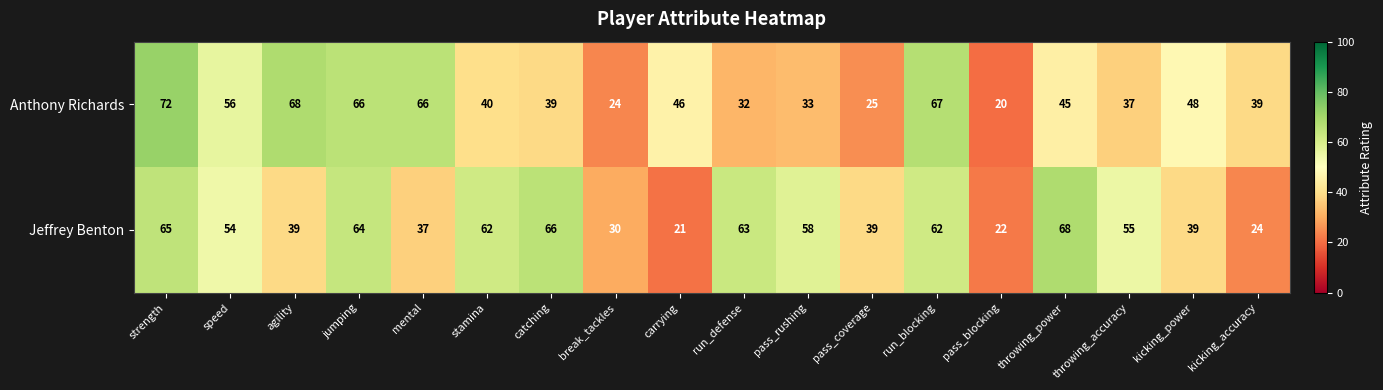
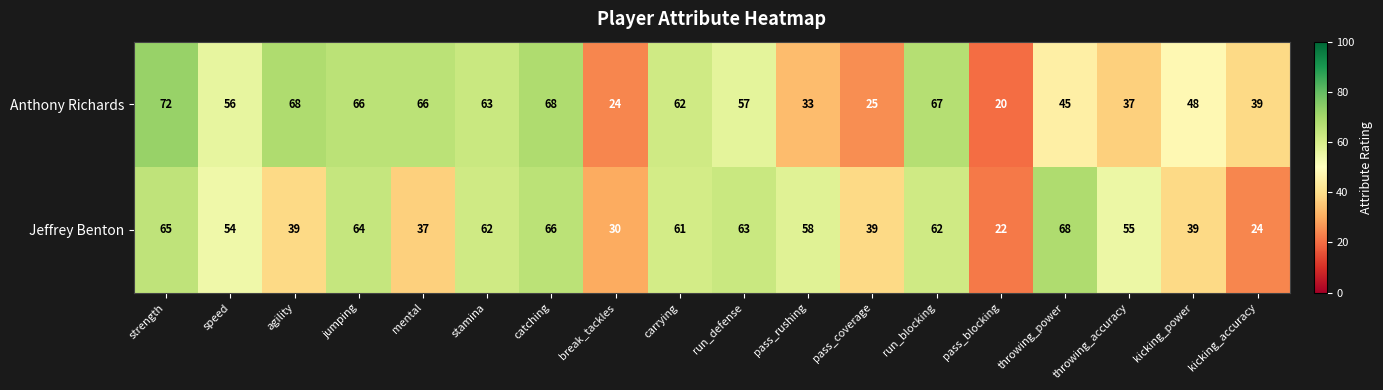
Anthony Richards, stamina: 40 -> 63
Anthony Richards, catching: 39 -> 68
Anthony Richards, carrying: 46 -> 62
Anthony Richards, run_defense: 32 -> 57
Jeffrey Benton, carrying: 21 -> 61
